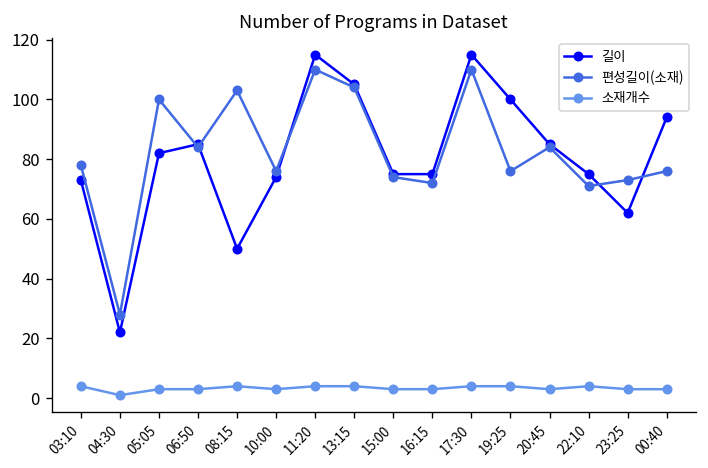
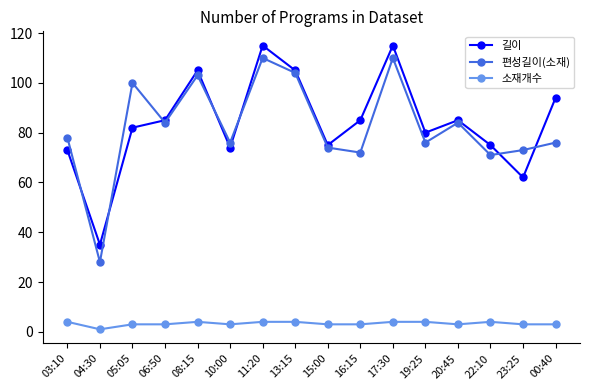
길이, 04:30: 22 -> 35
길이, 08:15: 50 -> 105
길이, 16:15: 75 -> 85
길이, 19:25: 100 -> 80
